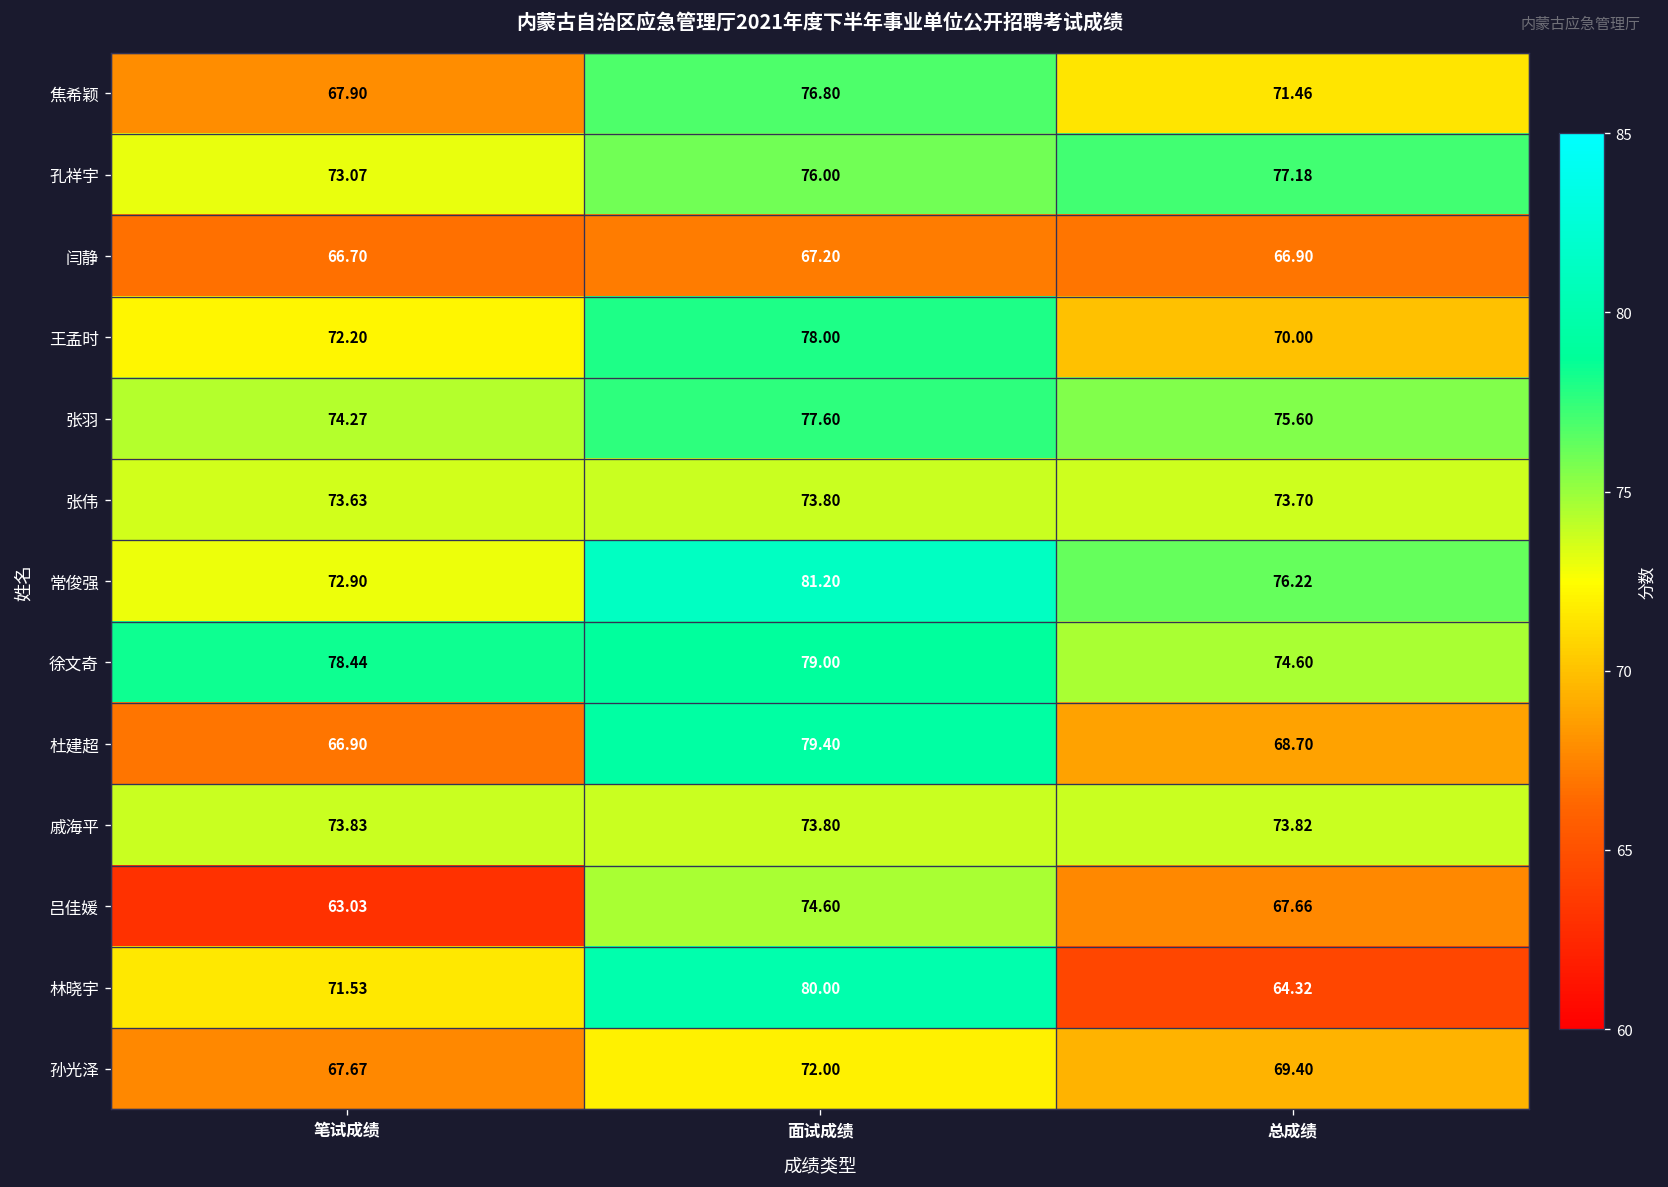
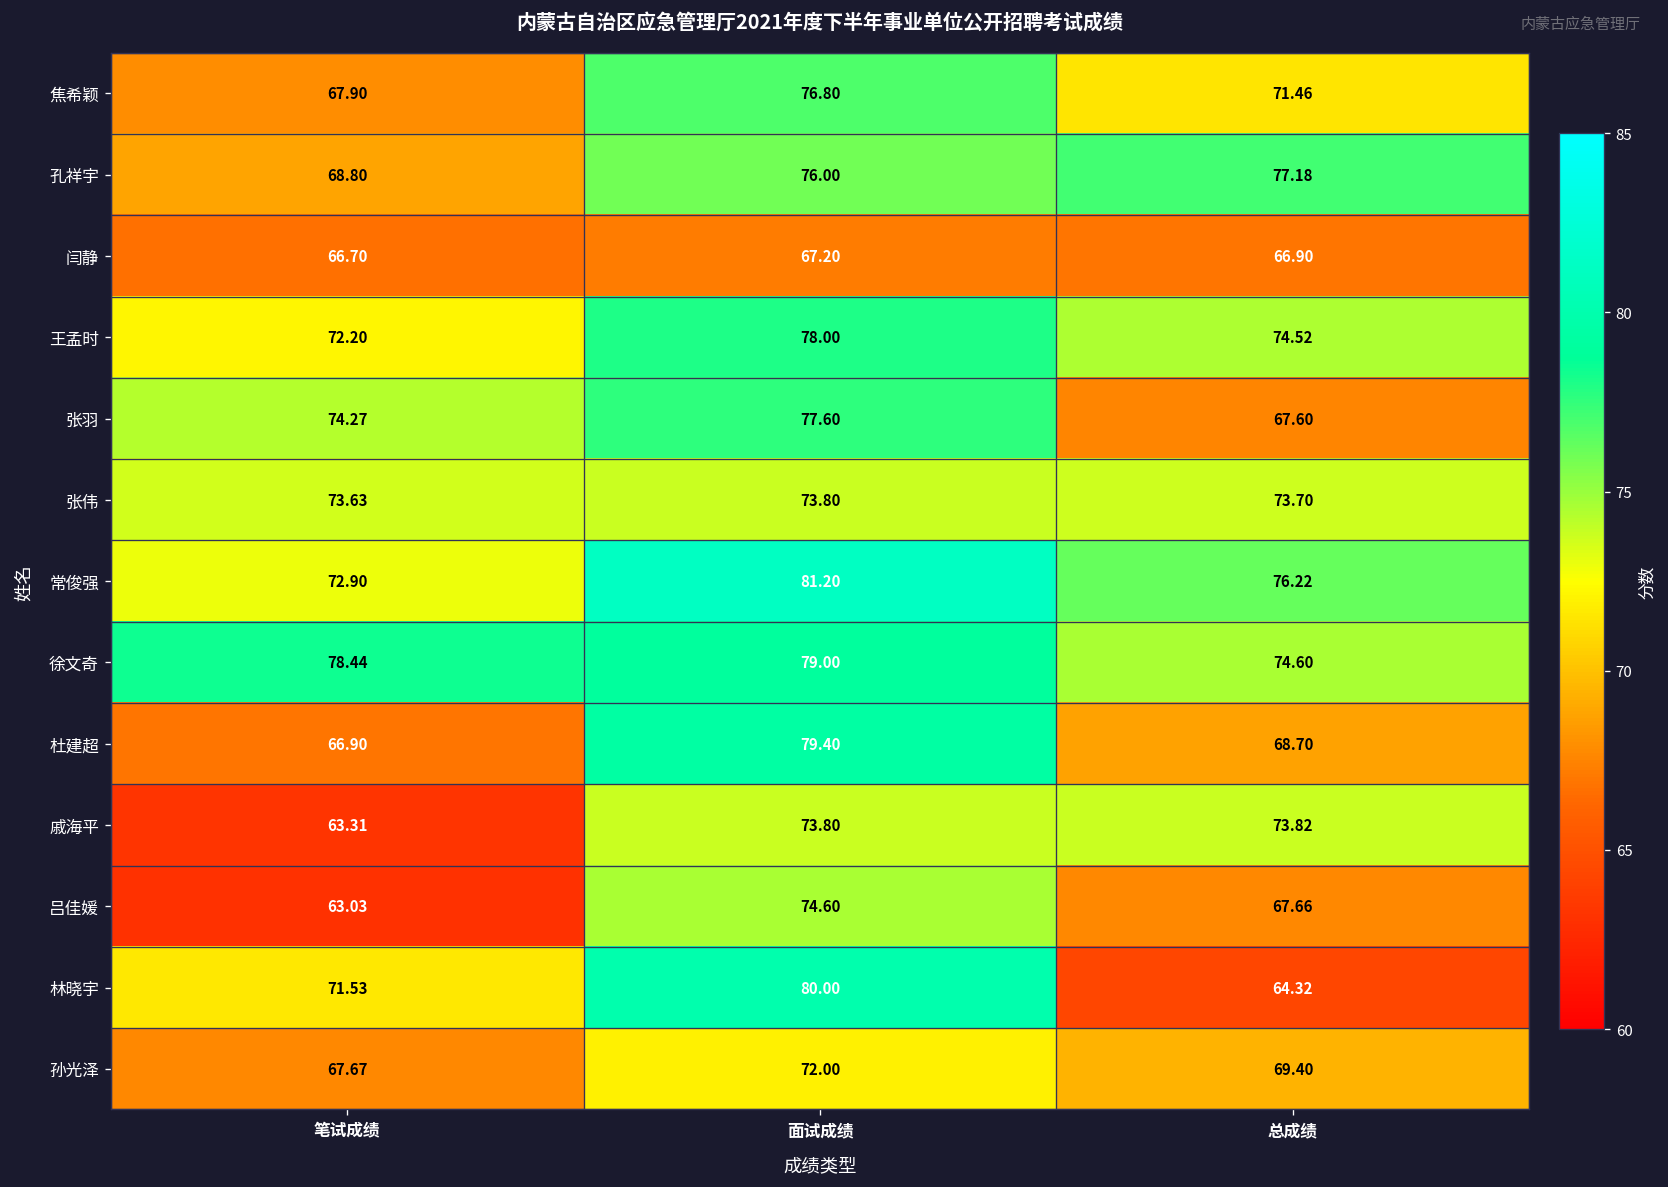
孔祥宇, 笔试成绩: 73.07 -> 68.80
王孟时, 总成绩: 70.00 -> 74.52
张羽, 总成绩: 75.60 -> 67.60
戚海平, 笔试成绩: 73.83 -> 63.31
